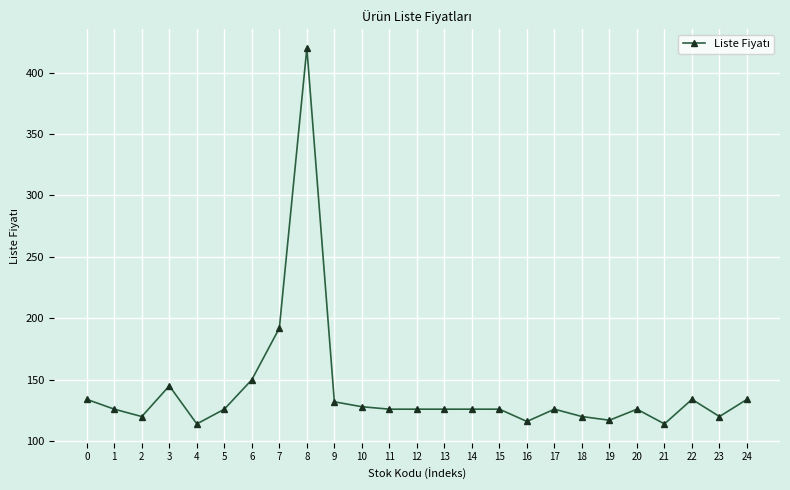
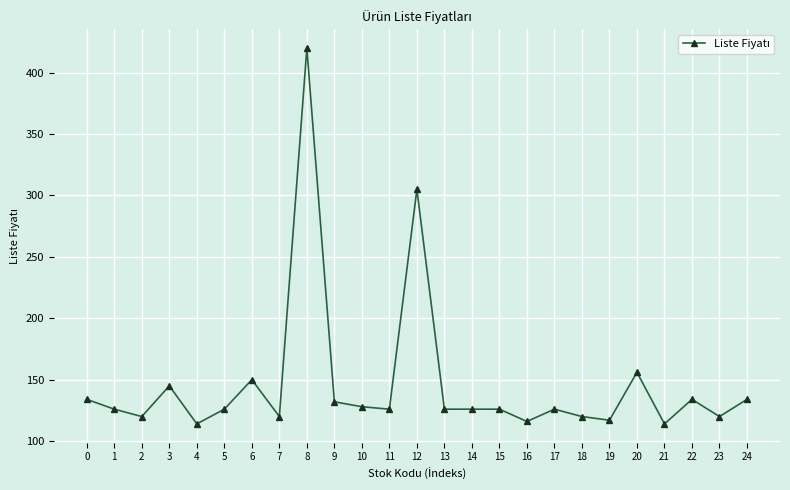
7: 192 -> 120
12: 126 -> 305
20: 126 -> 156
